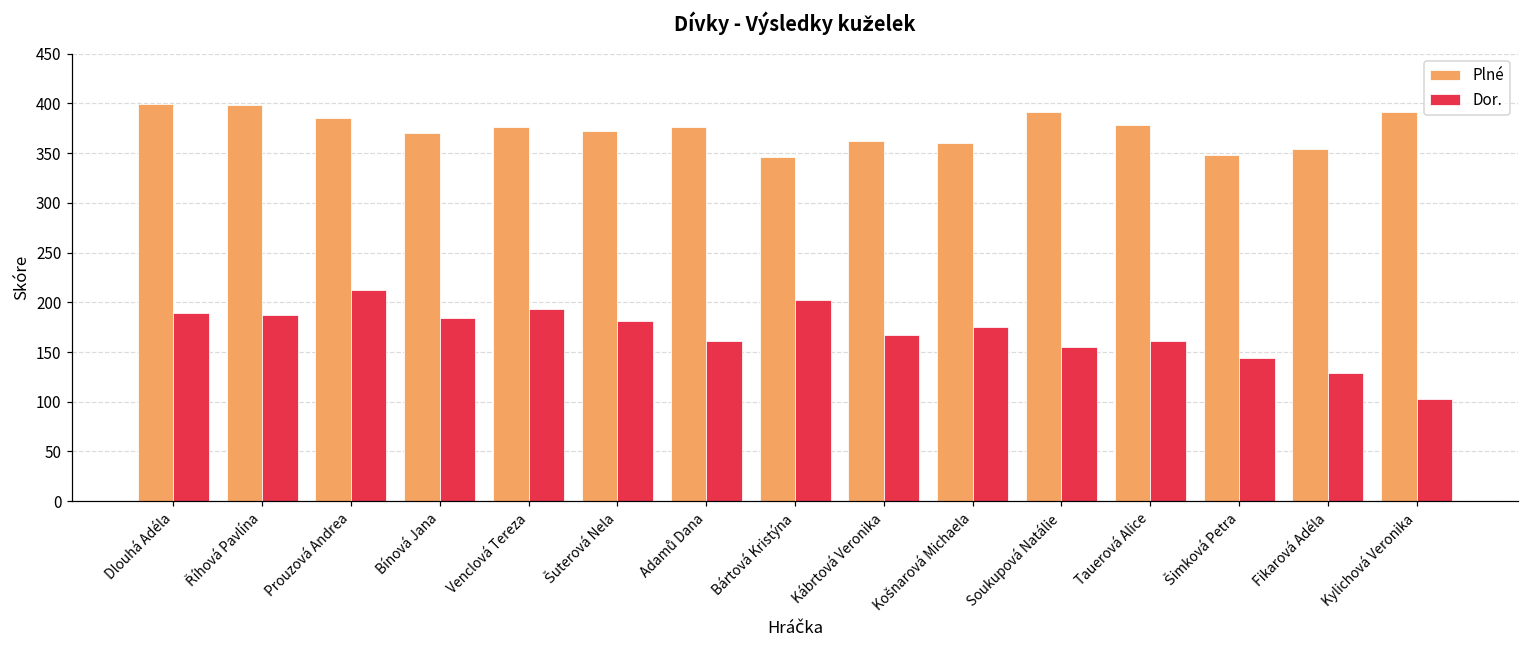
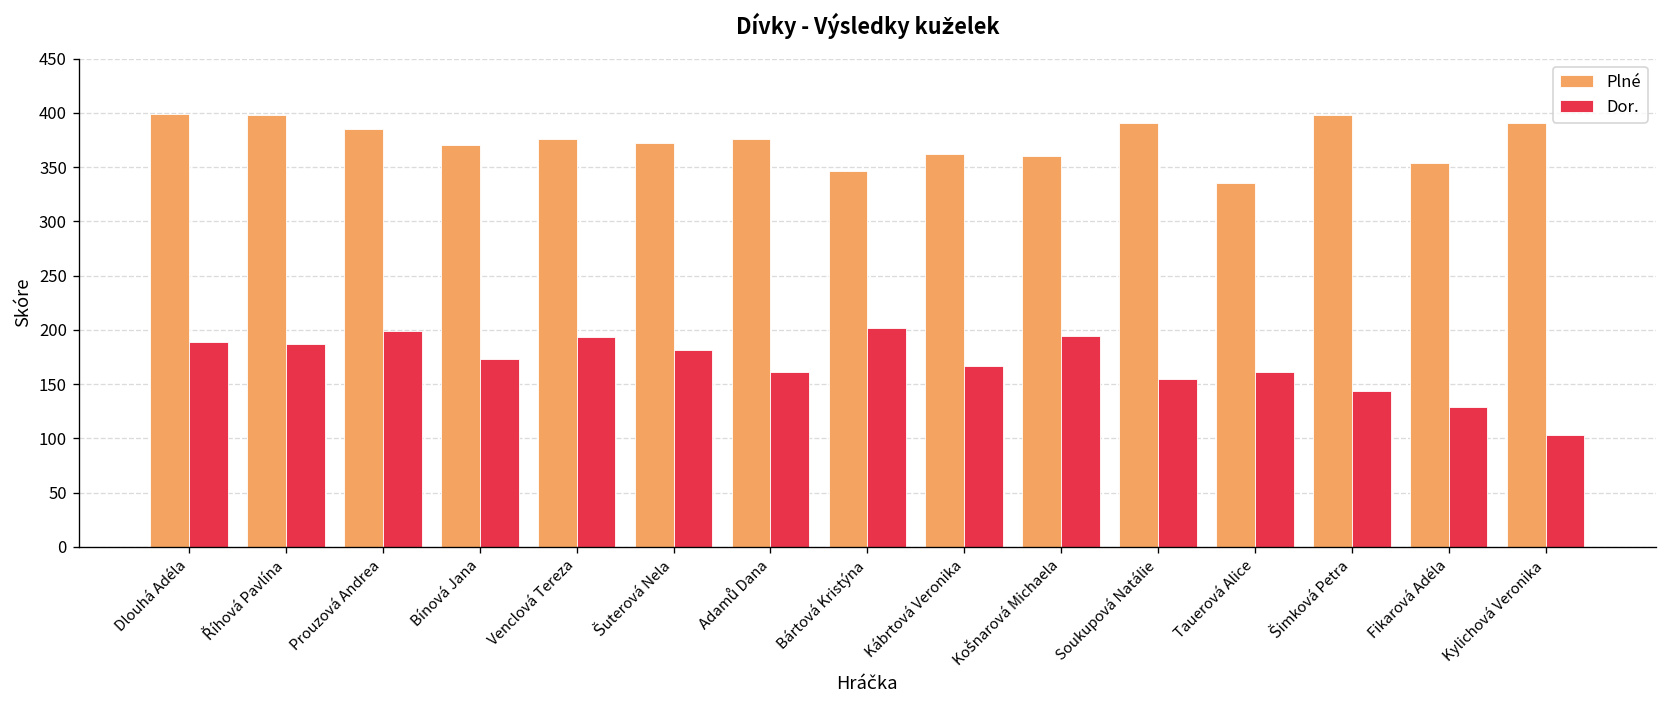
Dor., Prouzová Andrea: 210 -> 200
Dor., Bínová Jana: 180 -> 170
Dor., Košnarová Michaela: 180 -> 190
Plné, Tauerová Alice: 380 -> 340
Plné, Šimková Petra: 350 -> 400
